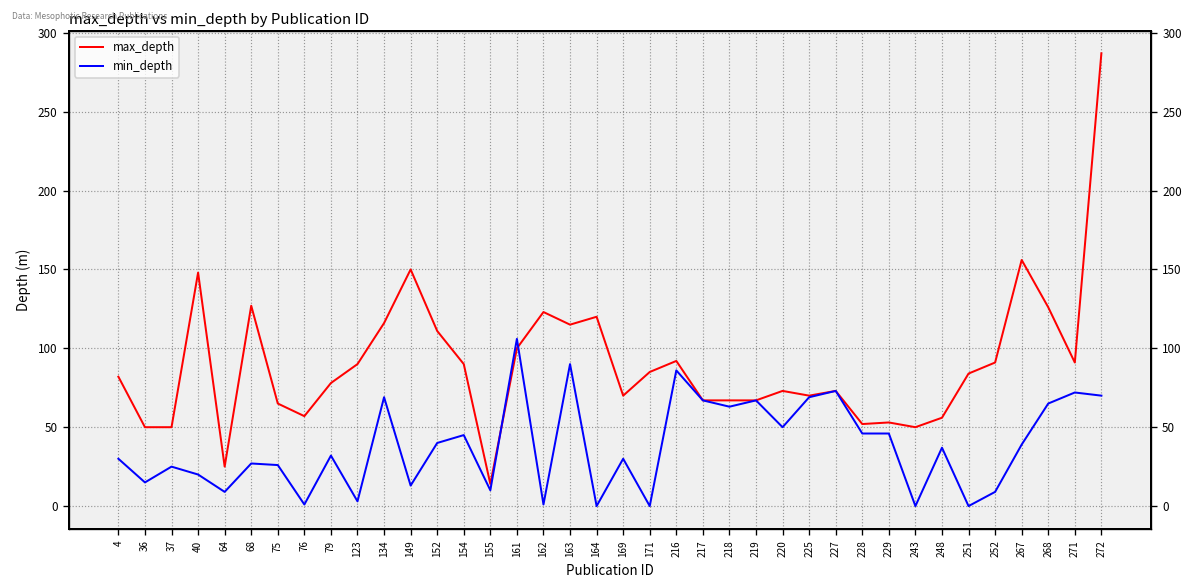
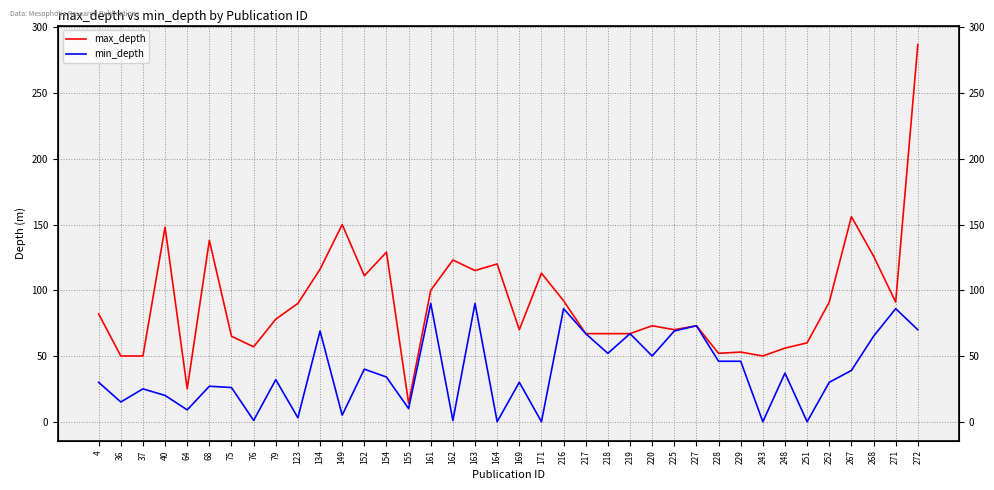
max_depth, 68: 127 -> 138
min_depth, 149: 13 -> 5
max_depth, 154: 90 -> 129
min_depth, 154: 45 -> 34
min_depth, 161: 106 -> 90
max_depth, 171: 85 -> 113
min_depth, 218: 63 -> 52
max_depth, 251: 84 -> 60
min_depth, 252: 9 -> 30
min_depth, 271: 72 -> 86
